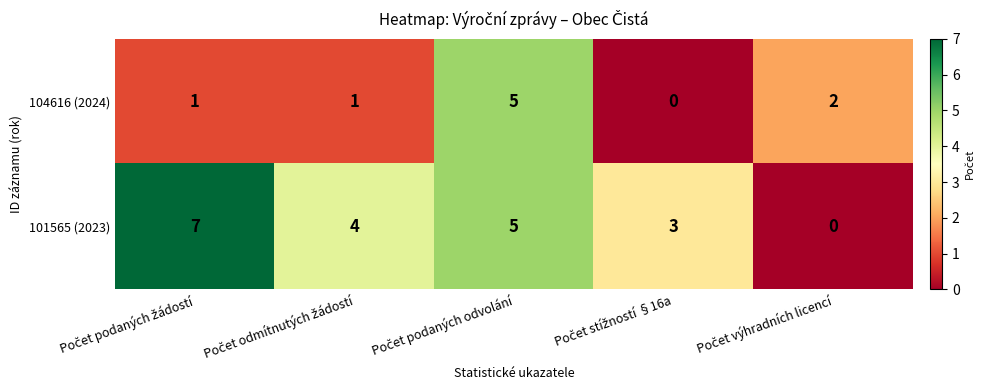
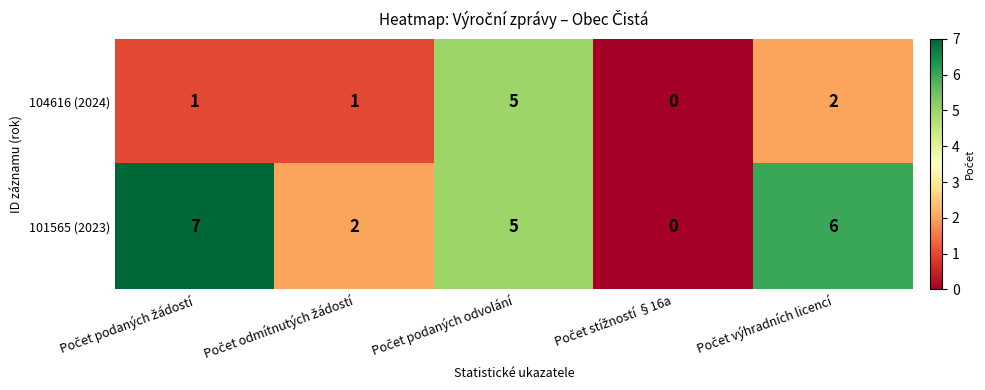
101565 (2023), Počet odmítnutých žádostí: 4 -> 2
101565 (2023), Počet stížností §16a: 3 -> 0
101565 (2023), Počet výhradních licencí: 0 -> 6
